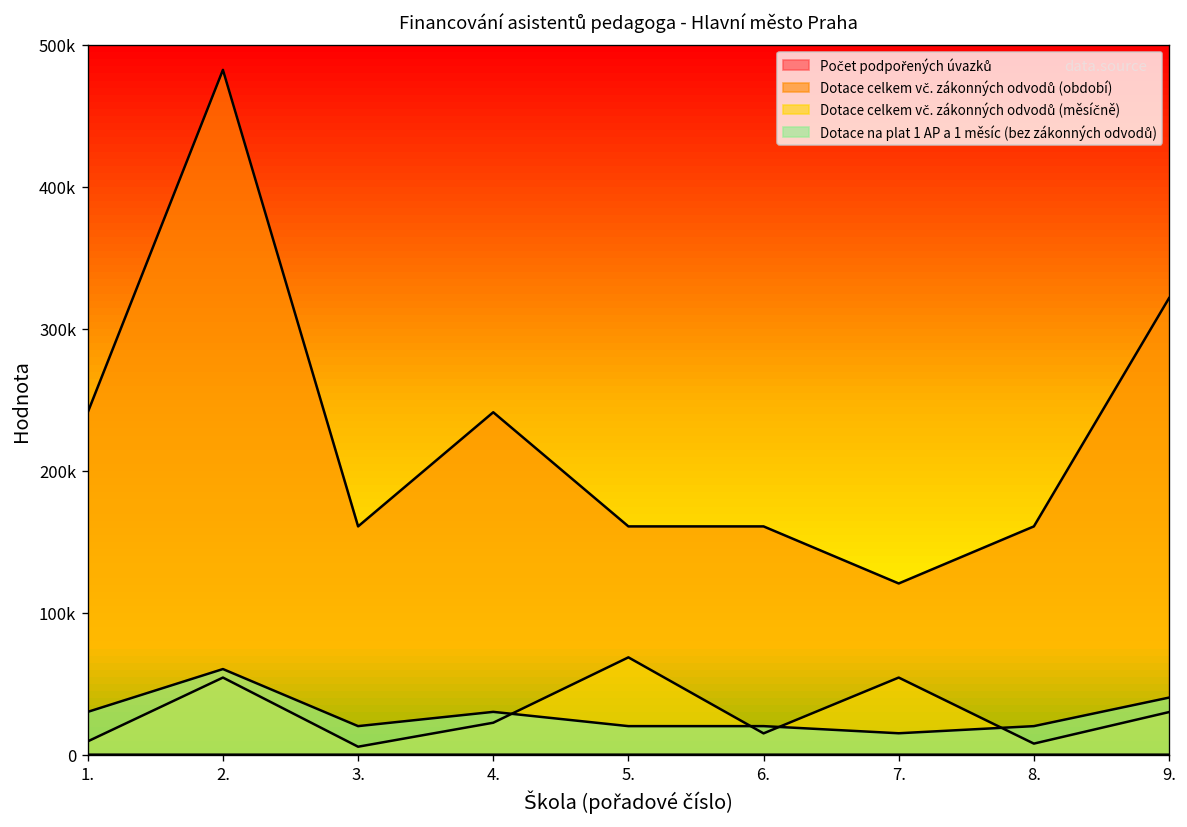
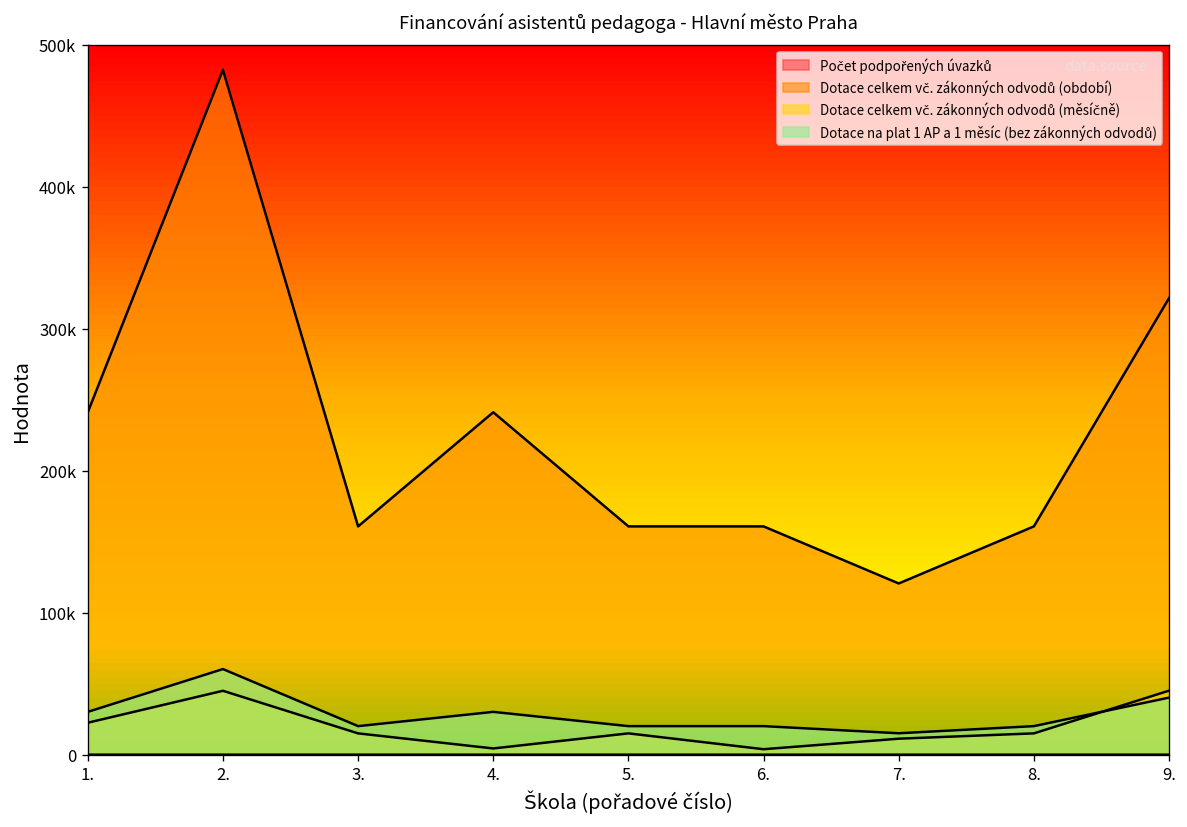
Dotace celkem vč. zákonných odvodů (měsíčně), 1.: 9000 -> 22000
Dotace celkem vč. zákonných odvodů (měsíčně), 2.: 54000 -> 45000
Dotace celkem vč. zákonných odvodů (měsíčně), 3.: 6000 -> 15000
Dotace celkem vč. zákonných odvodů (měsíčně), 4.: 22000 -> 4000
Dotace celkem vč. zákonných odvodů (měsíčně), 5.: 69000 -> 15000
Dotace celkem vč. zákonných odvodů (měsíčně), 6.: 15000 -> 4000
Dotace celkem vč. zákonných odvodů (měsíčně), 7.: 54000 -> 11000
Dotace celkem vč. zákonných odvodů (měsíčně), 8.: 8000 -> 15000
Dotace celkem vč. zákonných odvodů (měsíčně), 9.: 30000 -> 45000
